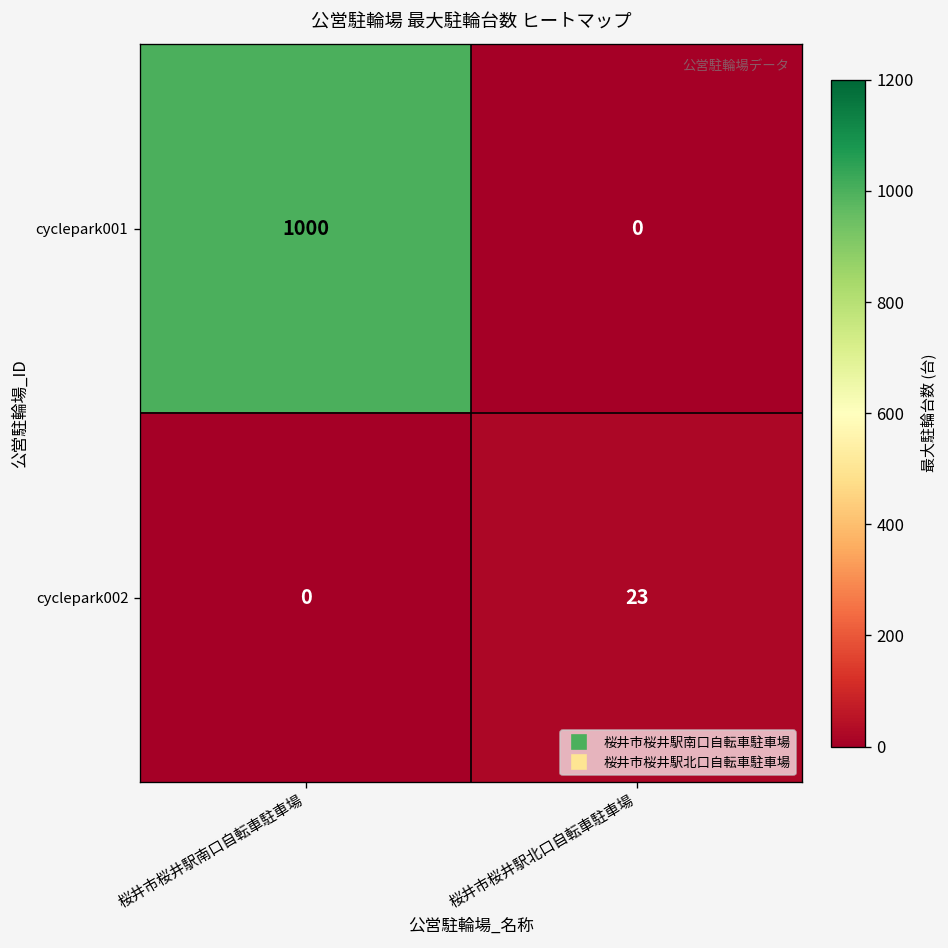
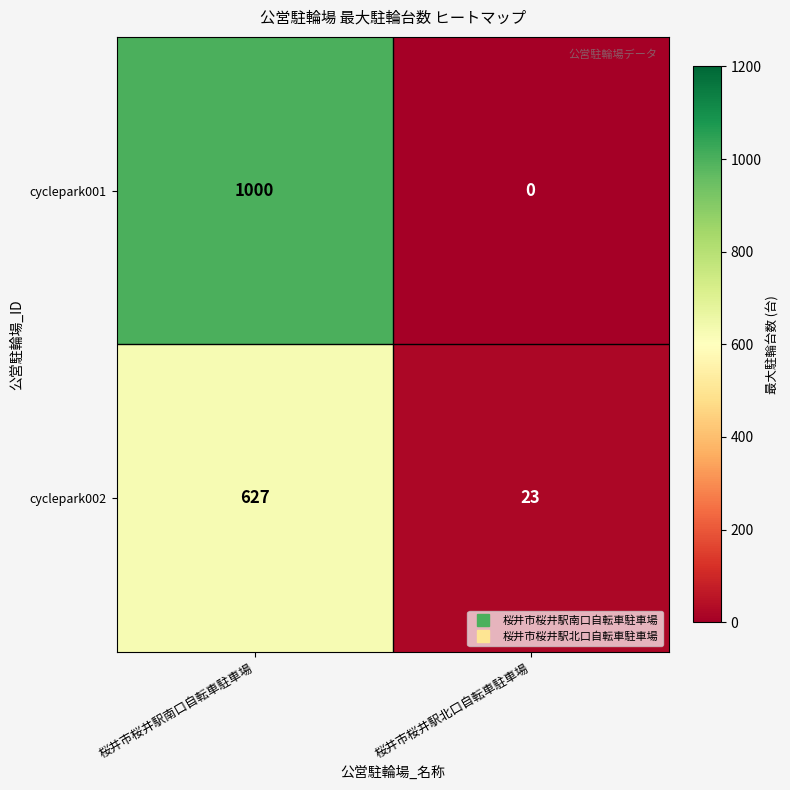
cyclepark002, 桜井市桜井駅南口自転車駐車場: 0 -> 627
